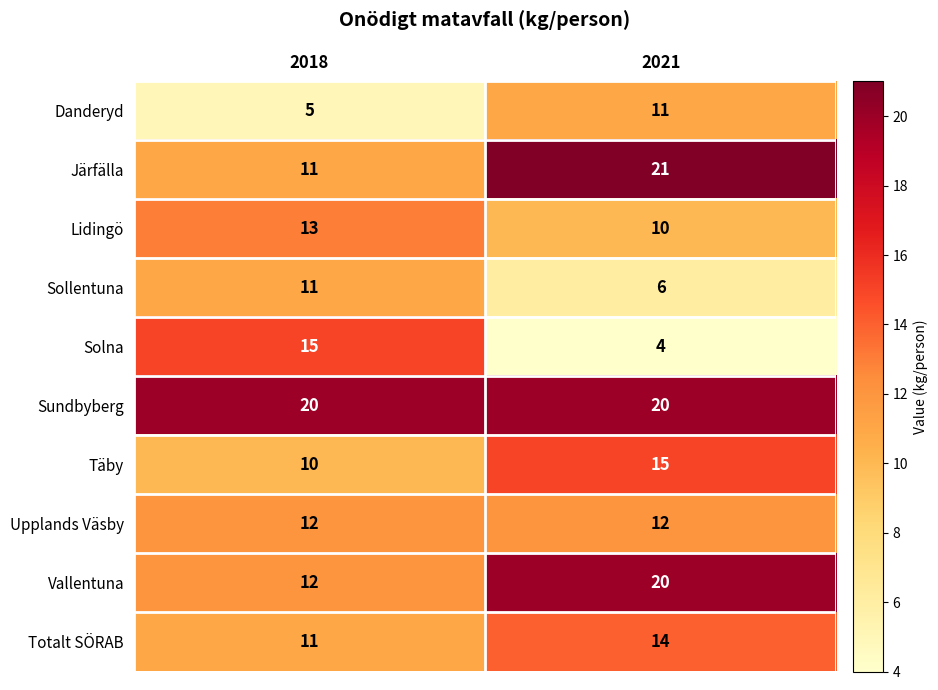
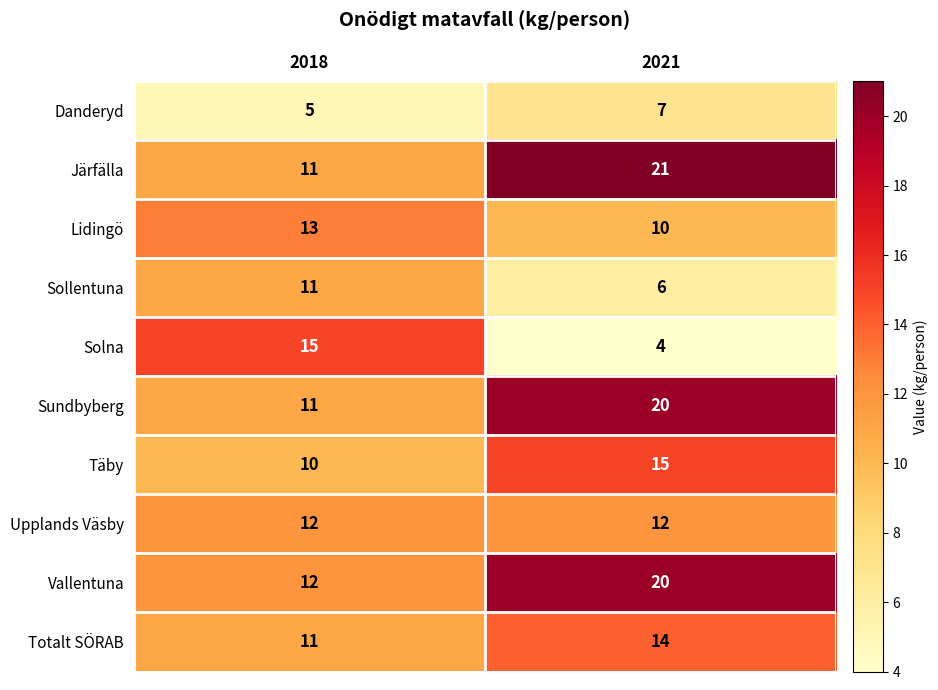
Danderyd, 2021: 11 -> 7
Sundbyberg, 2018: 20 -> 11
